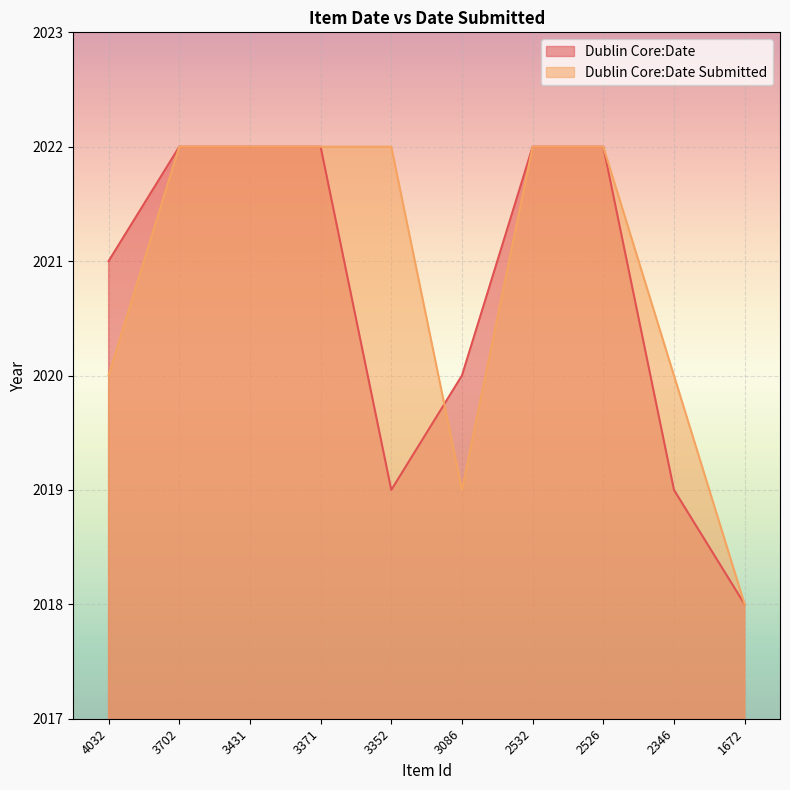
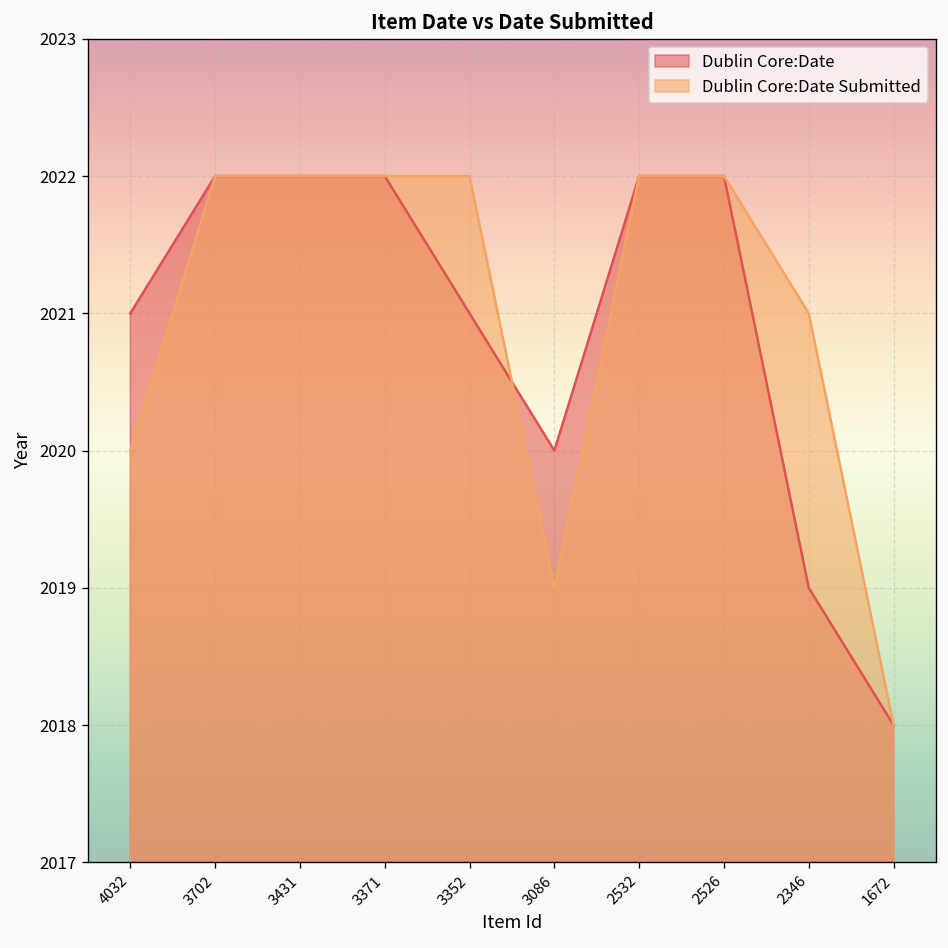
Dublin Core:Date, 3352: 2019 -> 2021
Dublin Core:Date Submitted, 2346: 2020 -> 2021
